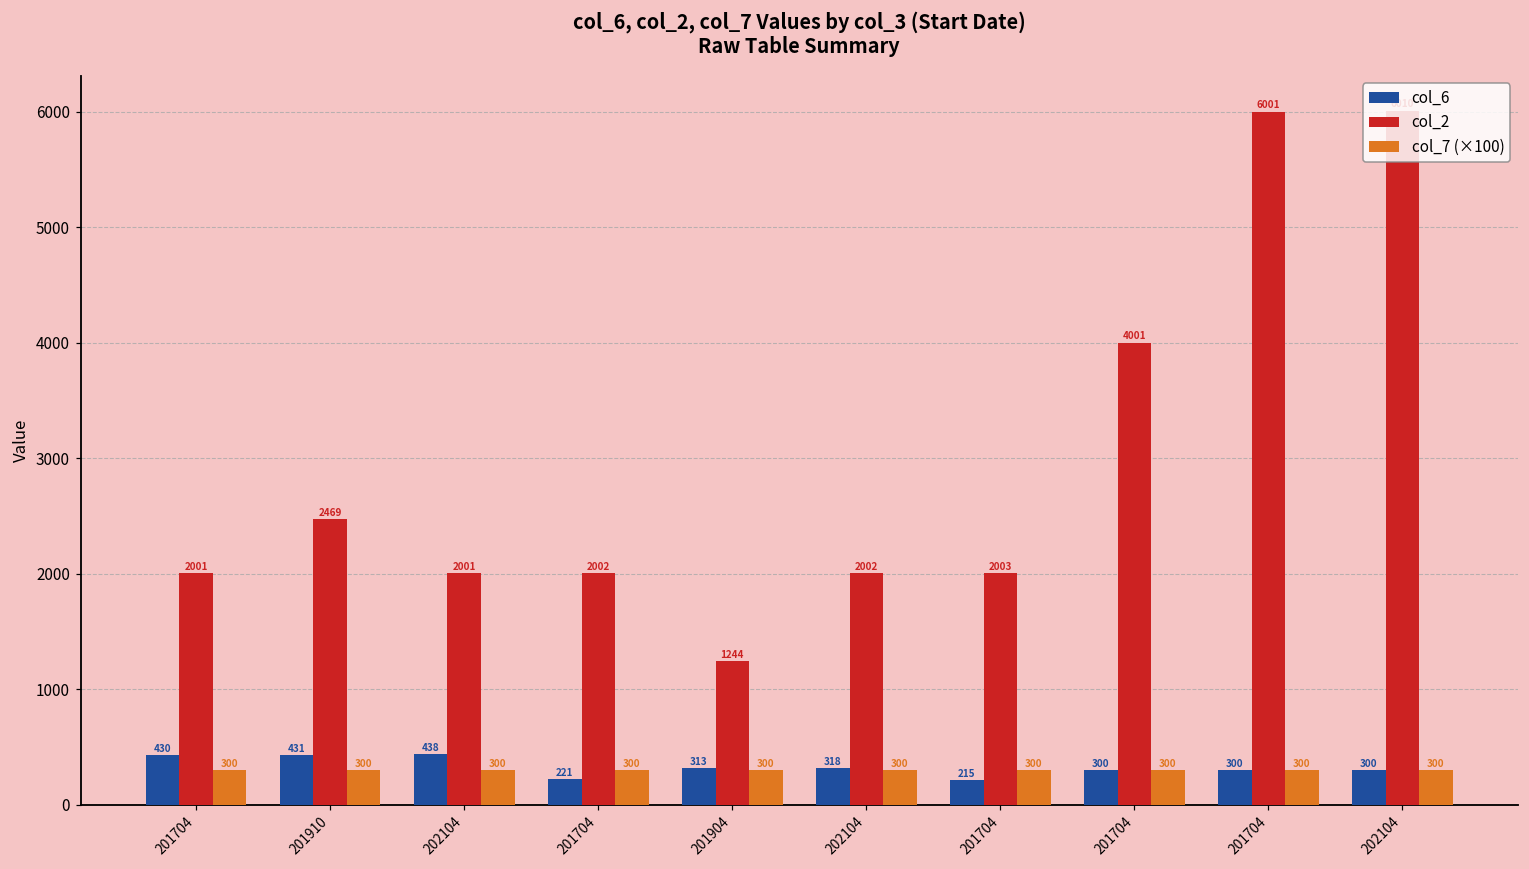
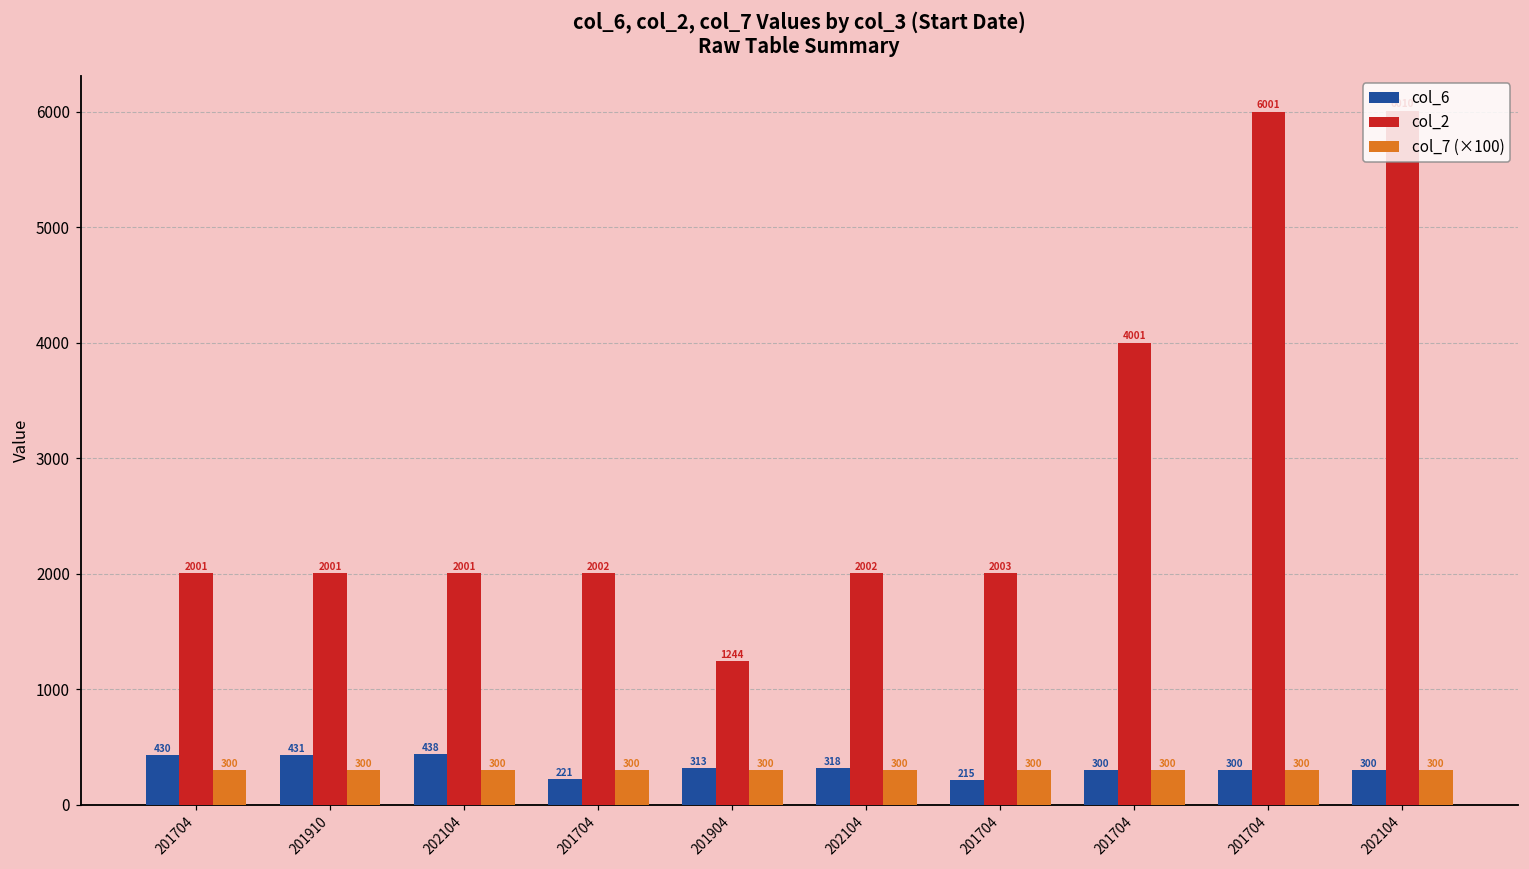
col_2, 201910: 2469 -> 2001
